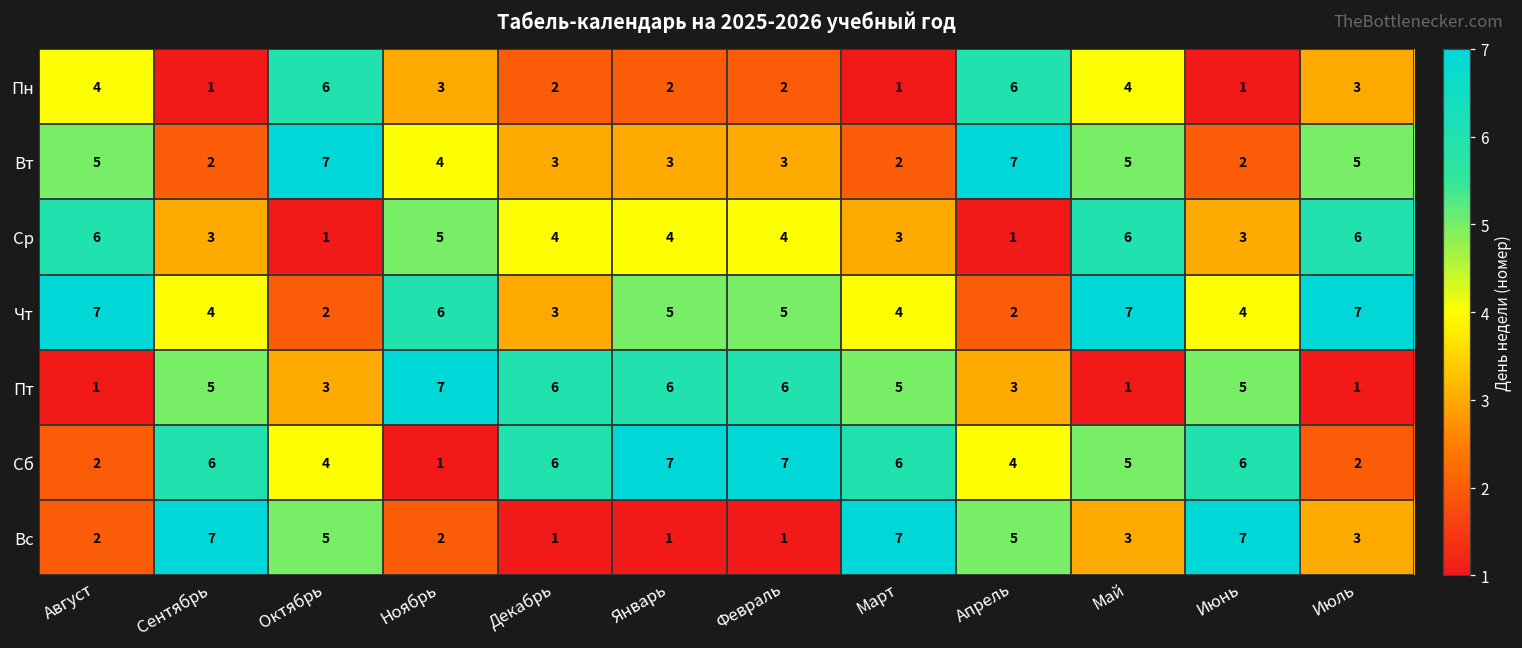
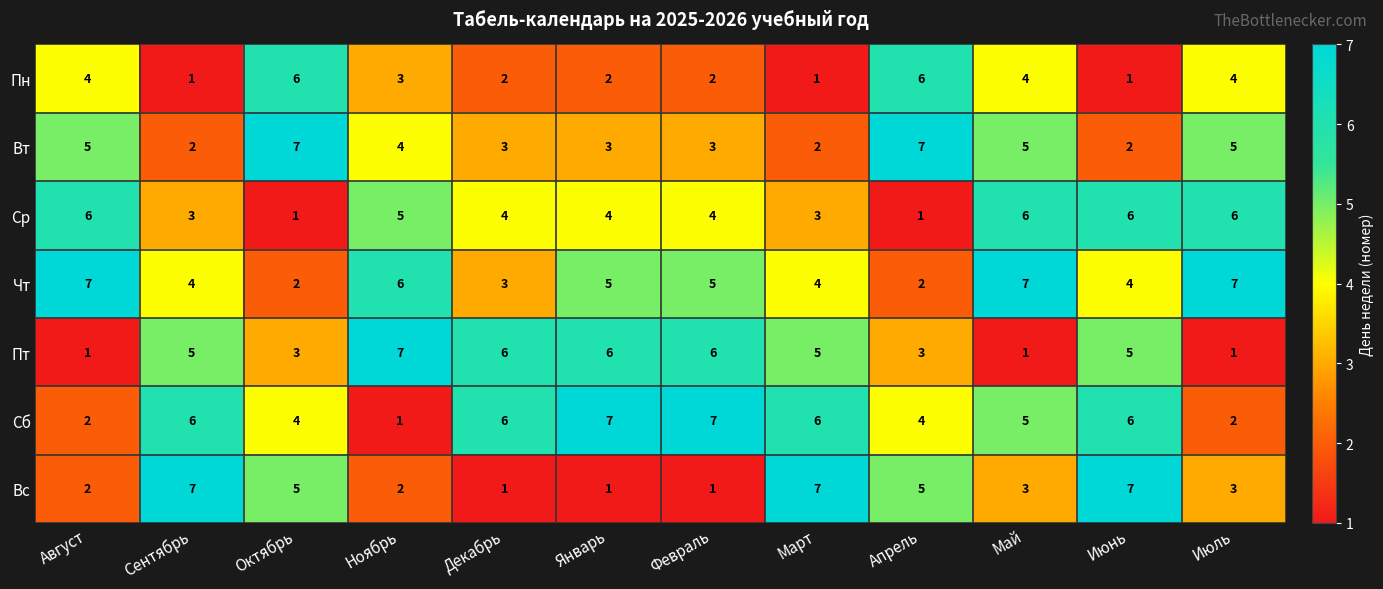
Пн, Июль: 3 -> 4
Ср, Июнь: 3 -> 6
